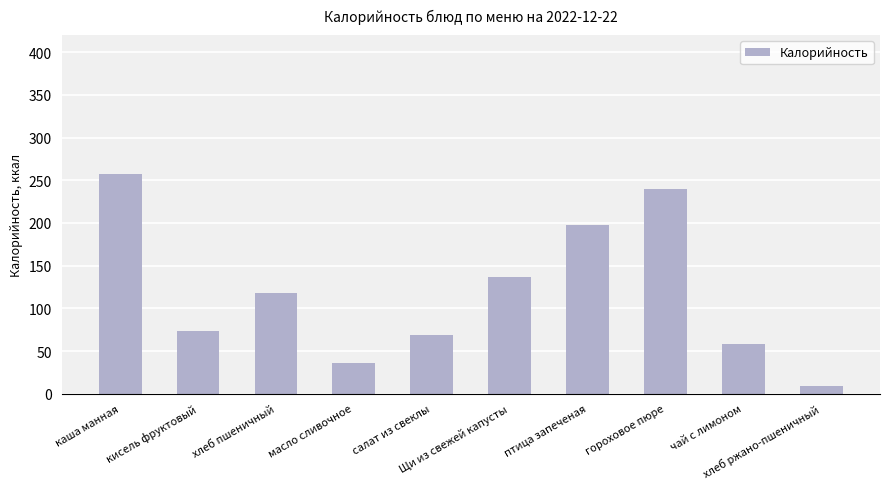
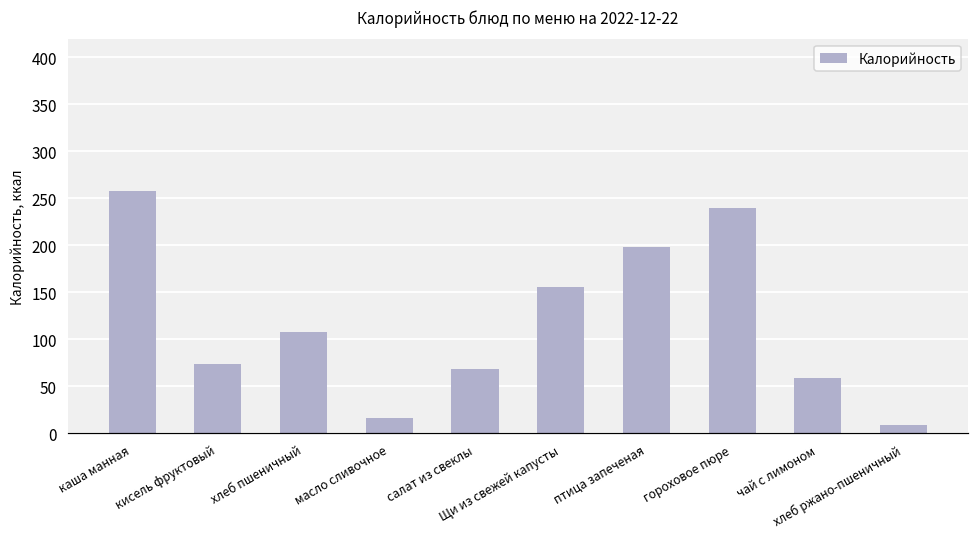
хлеб пшеничный: 120 -> 110
масло сливочное: 40 -> 20
Щи из свежей капусты: 140 -> 160
